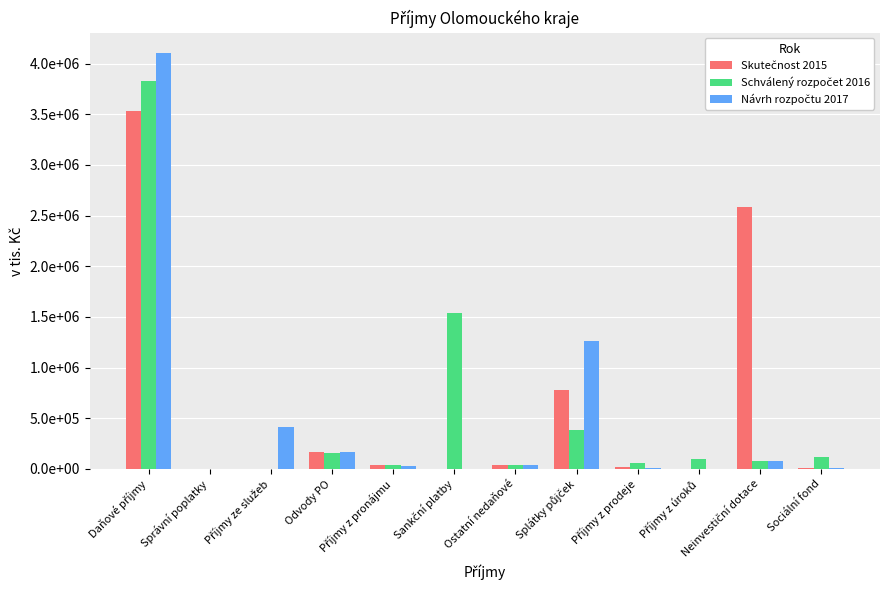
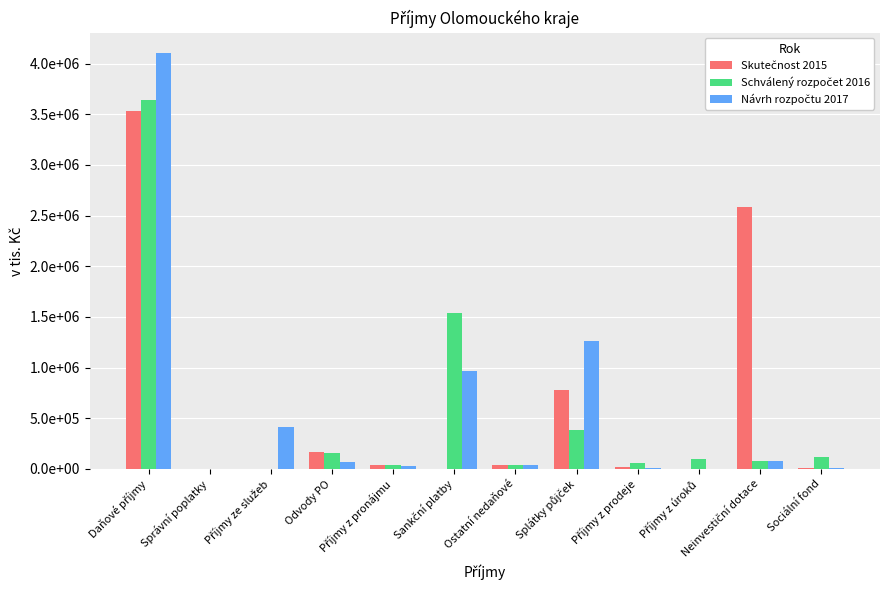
Schválený rozpočet 2016, Daňové příjmy: 3830000 -> 3640000
Návrh rozpočtu 2017, Odvody PO: 170000 -> 70000
Návrh rozpočtu 2017, Sankční platby: 0 -> 970000
